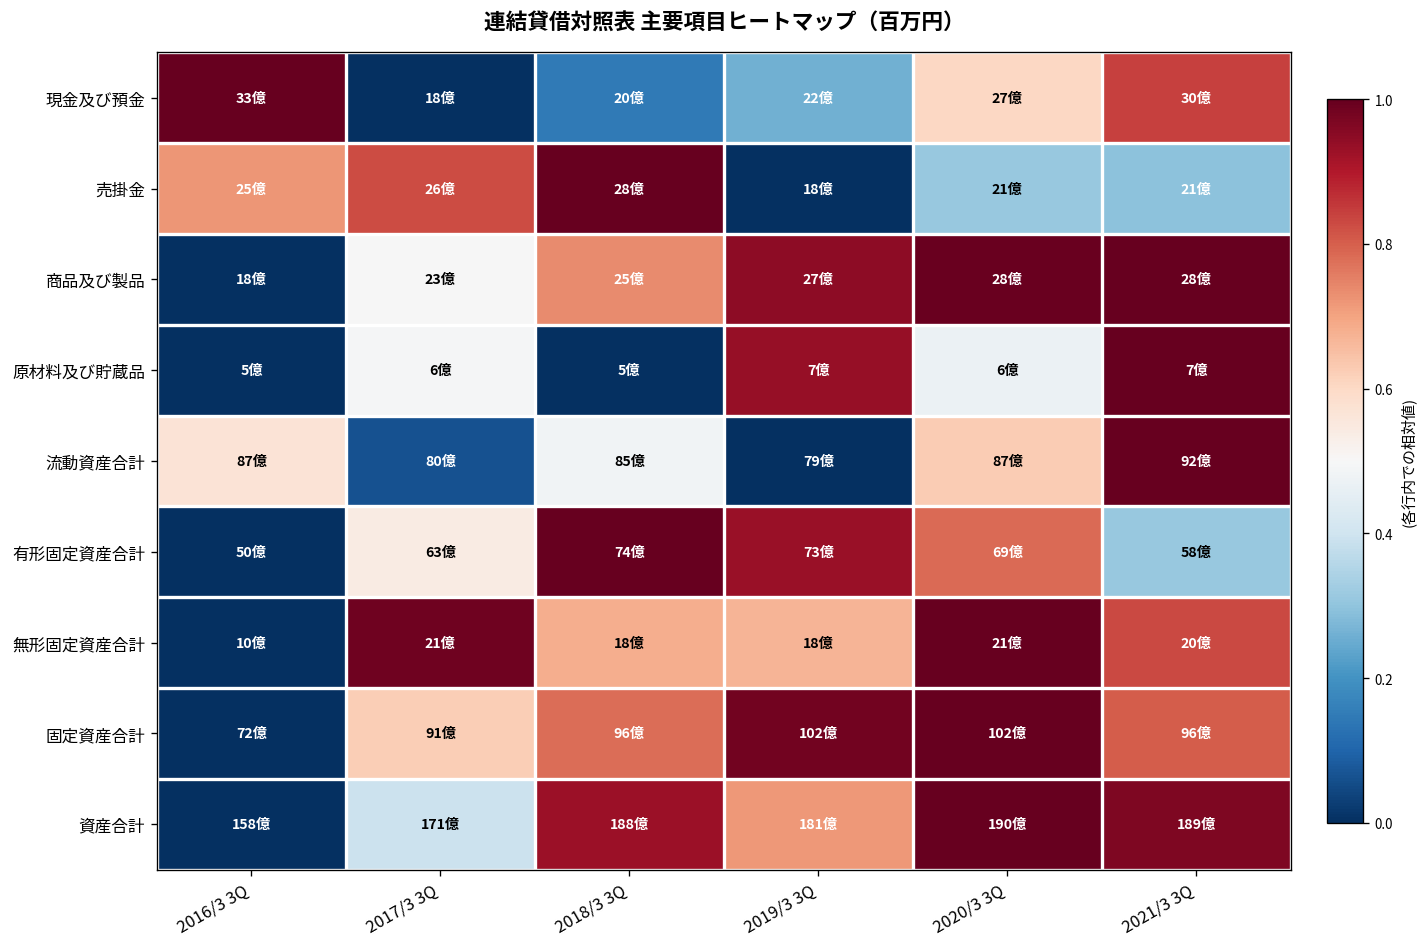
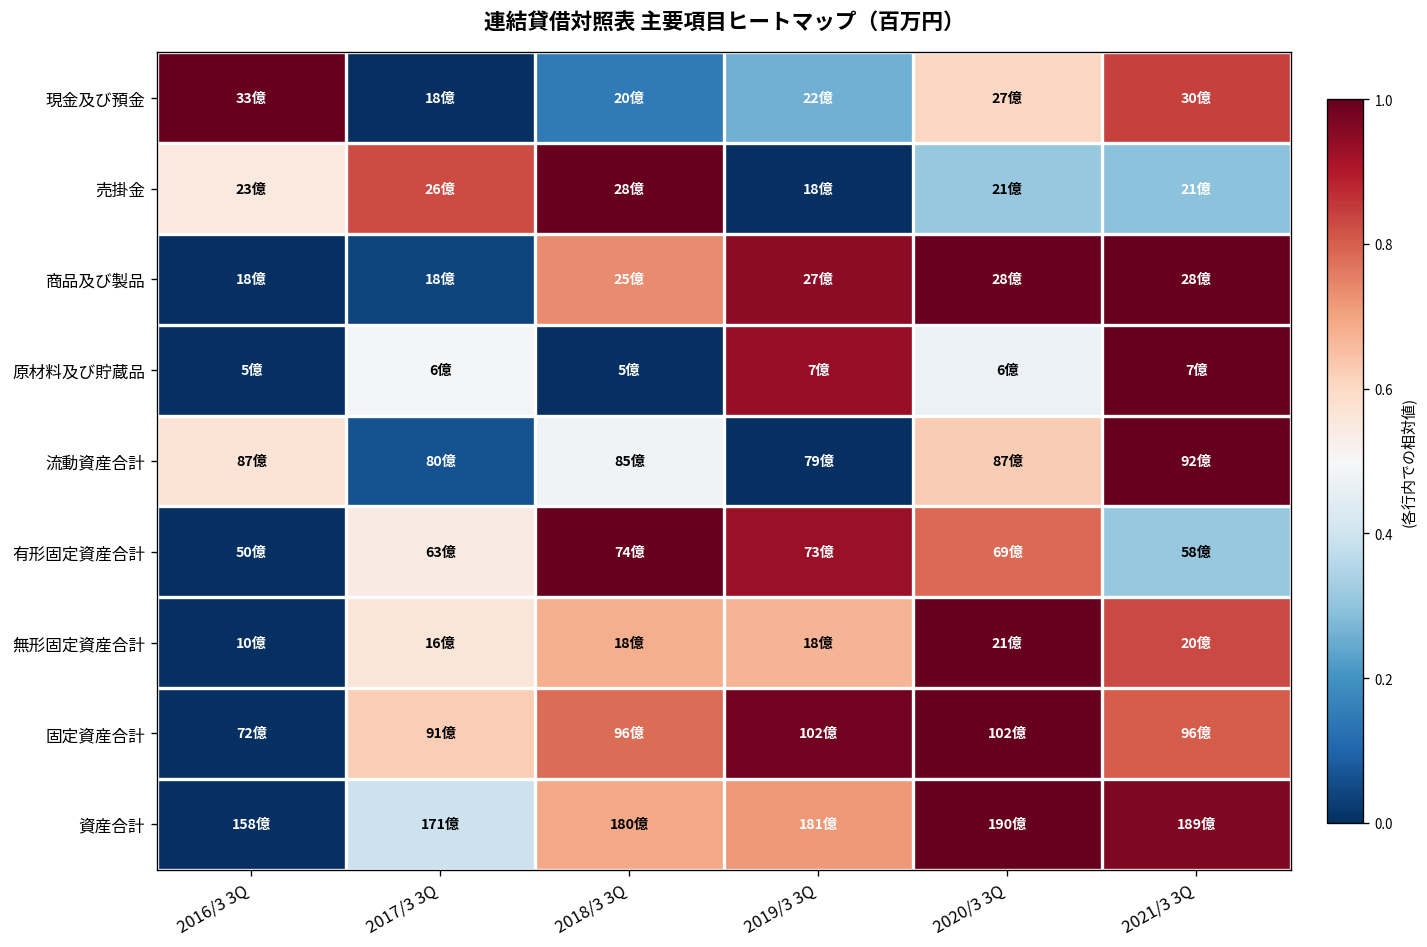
売掛金, 2016/3 3Q: 25億 -> 23億
商品及び製品, 2017/3 3Q: 23億 -> 18億
無形固定資産合計, 2017/3 3Q: 21億 -> 16億
資産合計, 2018/3 3Q: 188億 -> 180億
